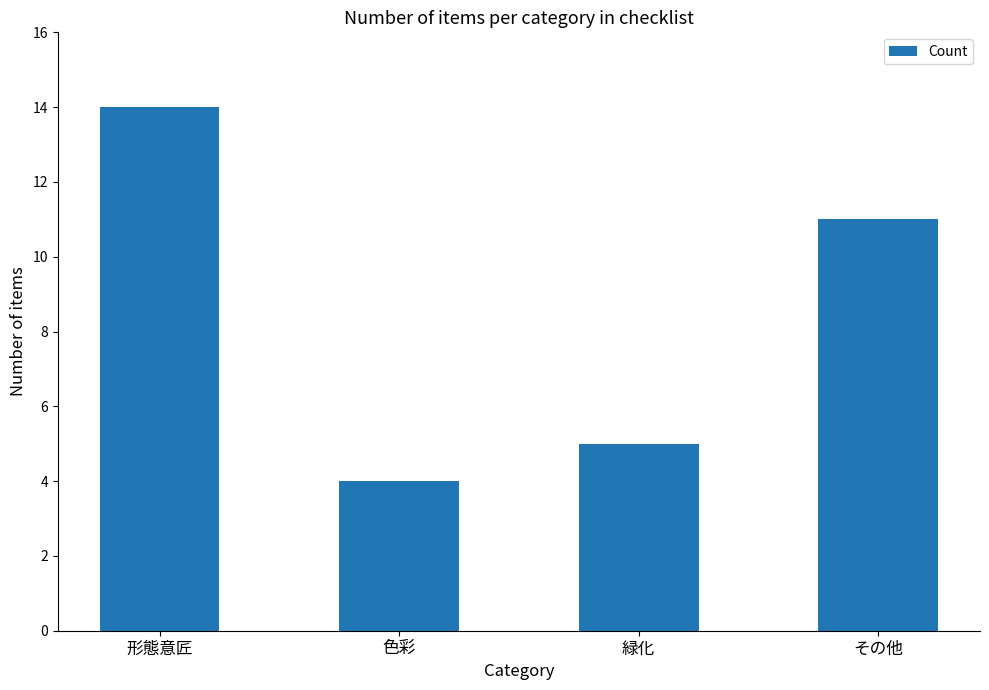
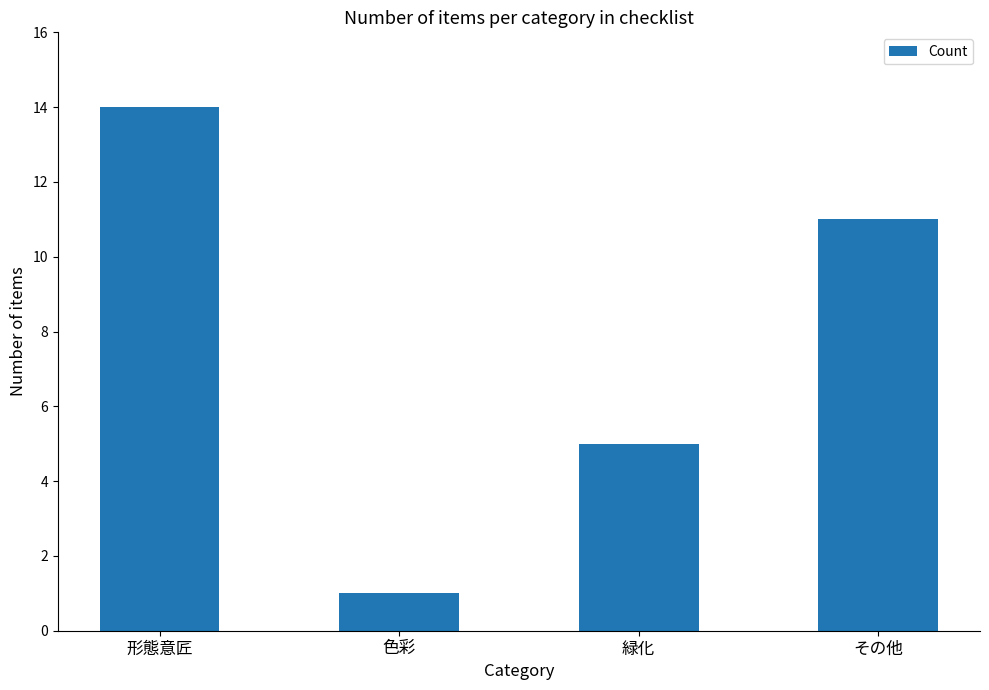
色彩: 4 -> 1
